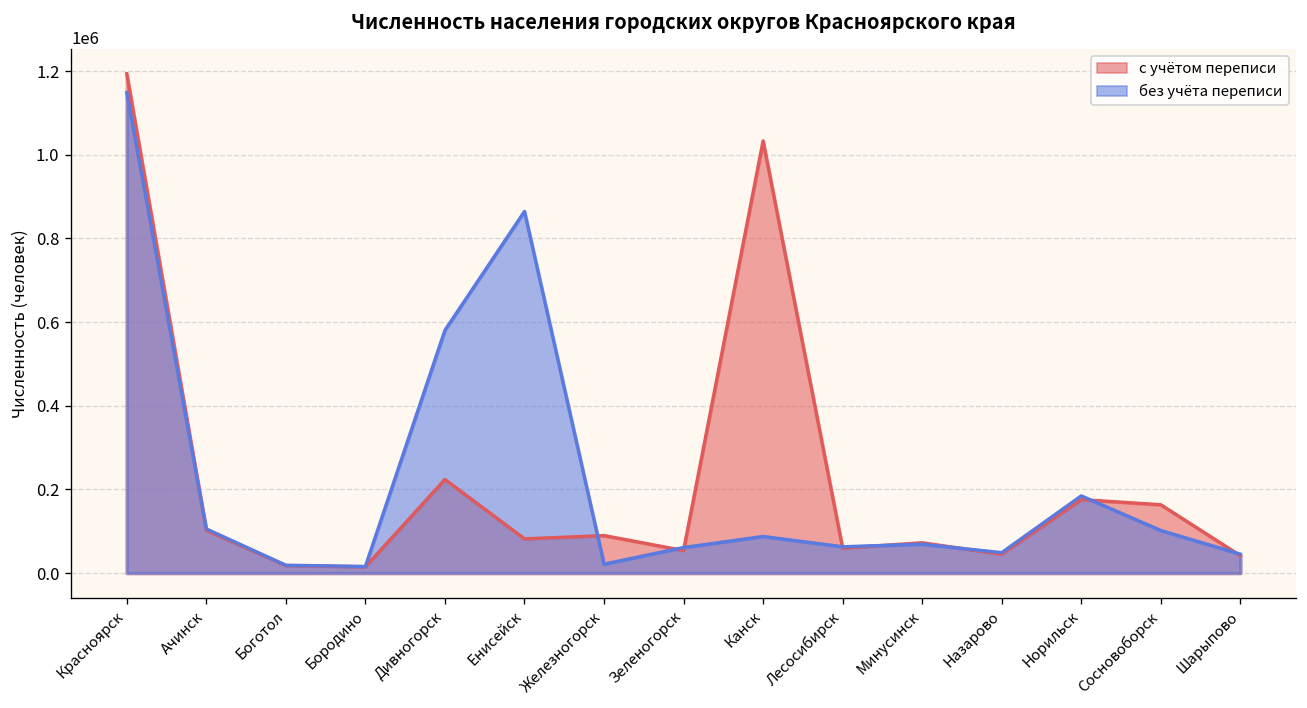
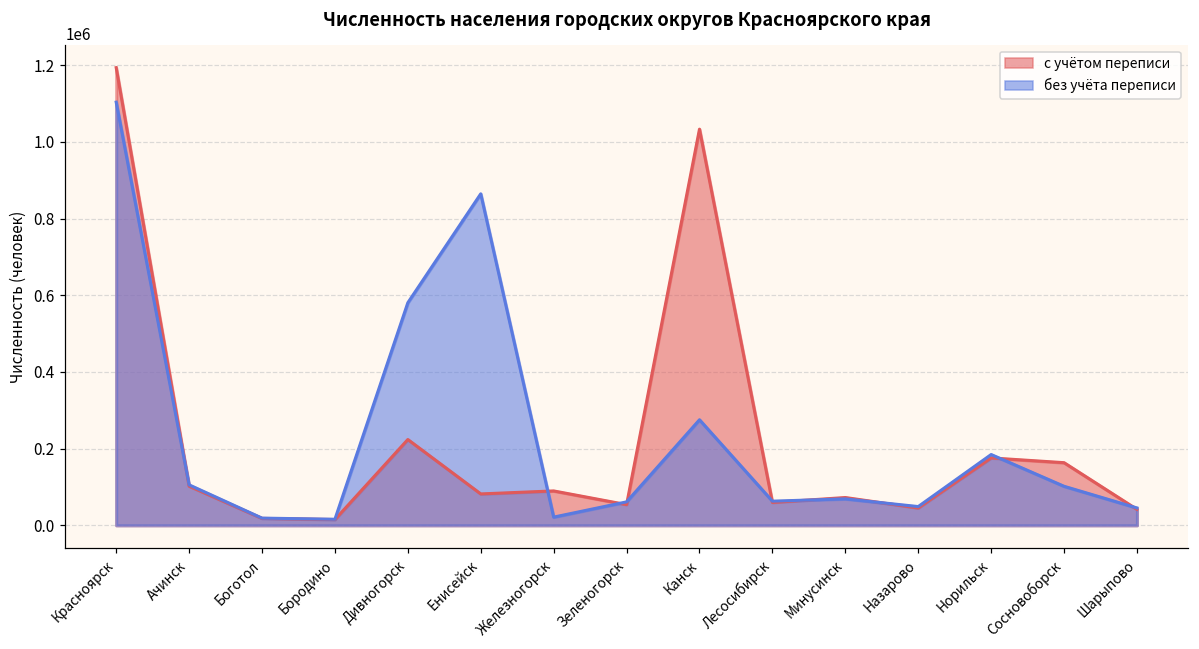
без учёта переписи, Красноярск: 1150000 -> 1100000
без учёта переписи, Канск: 90000 -> 280000
